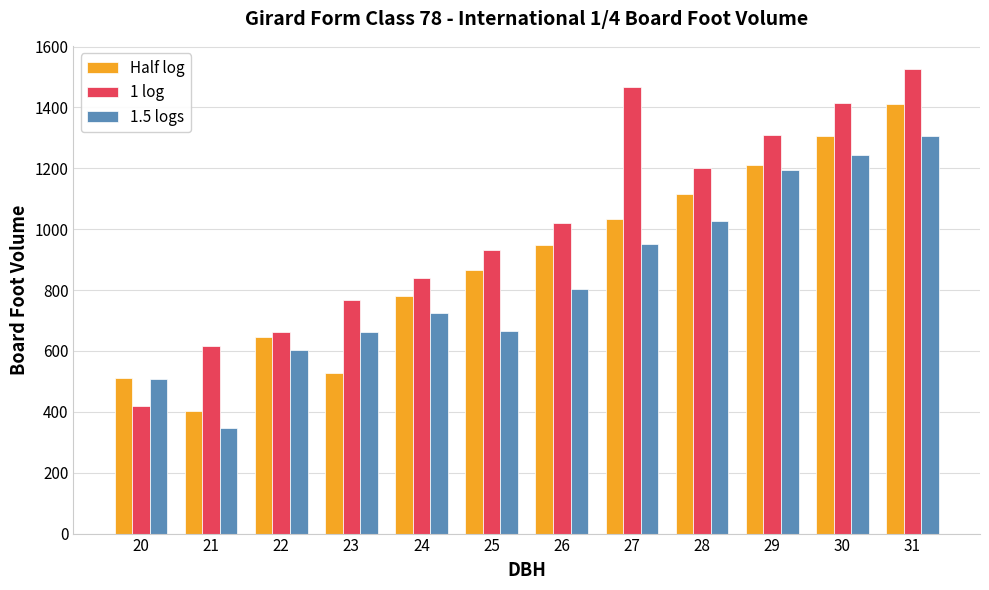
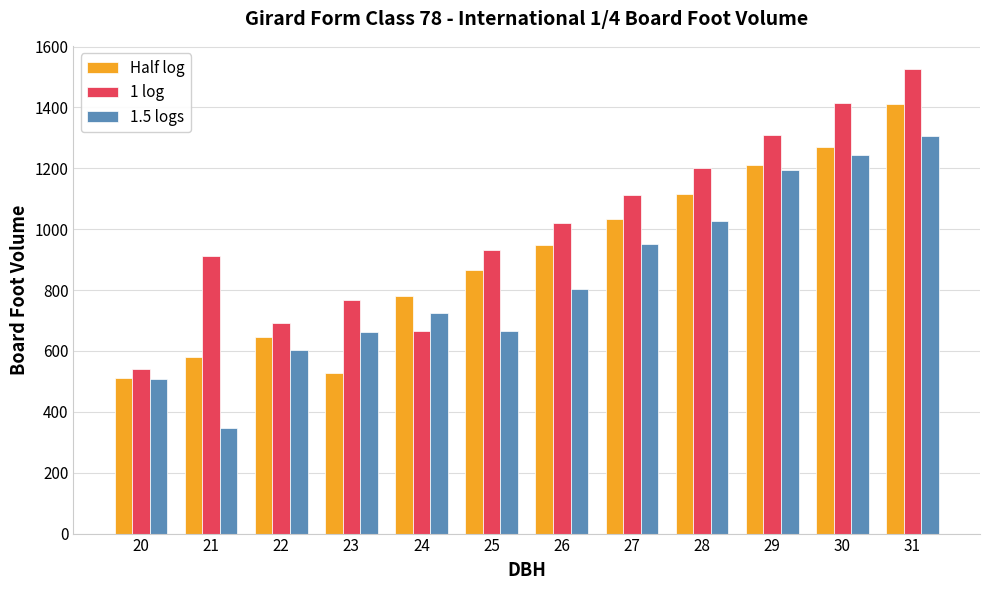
1 log, 20: 420 -> 540
Half log, 21: 400 -> 580
1 log, 21: 620 -> 910
1 log, 22: 660 -> 690
1 log, 24: 840 -> 660
1 log, 27: 1470 -> 1110
Half log, 30: 1310 -> 1270
